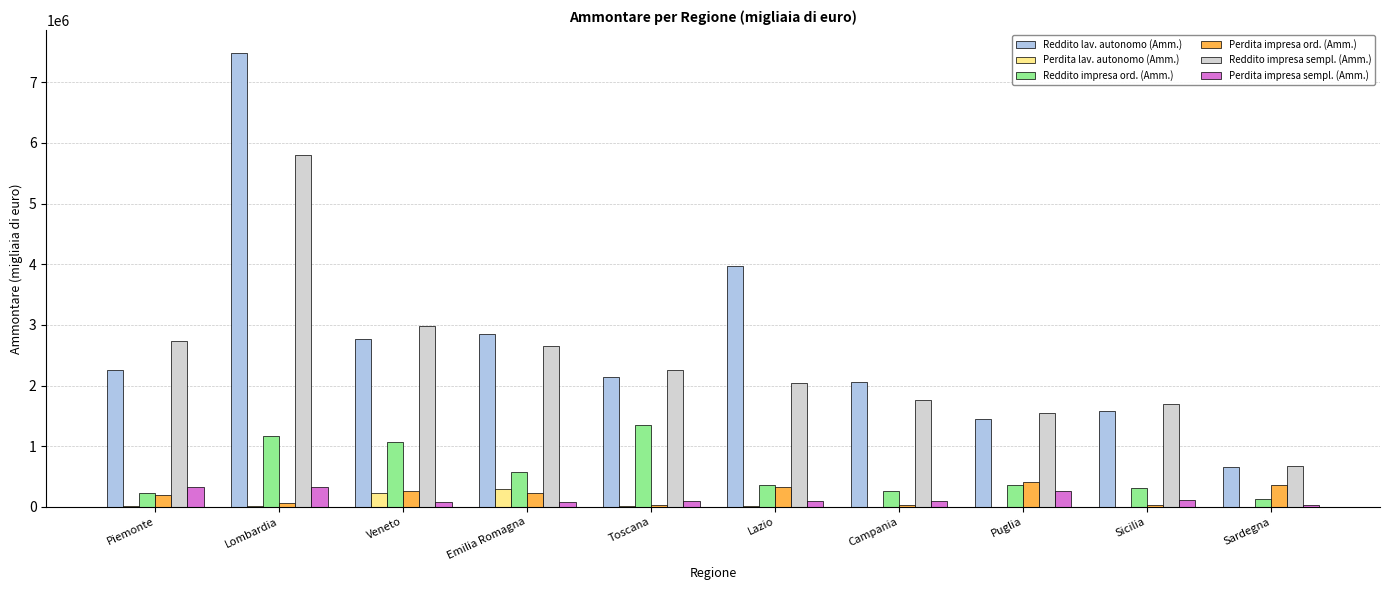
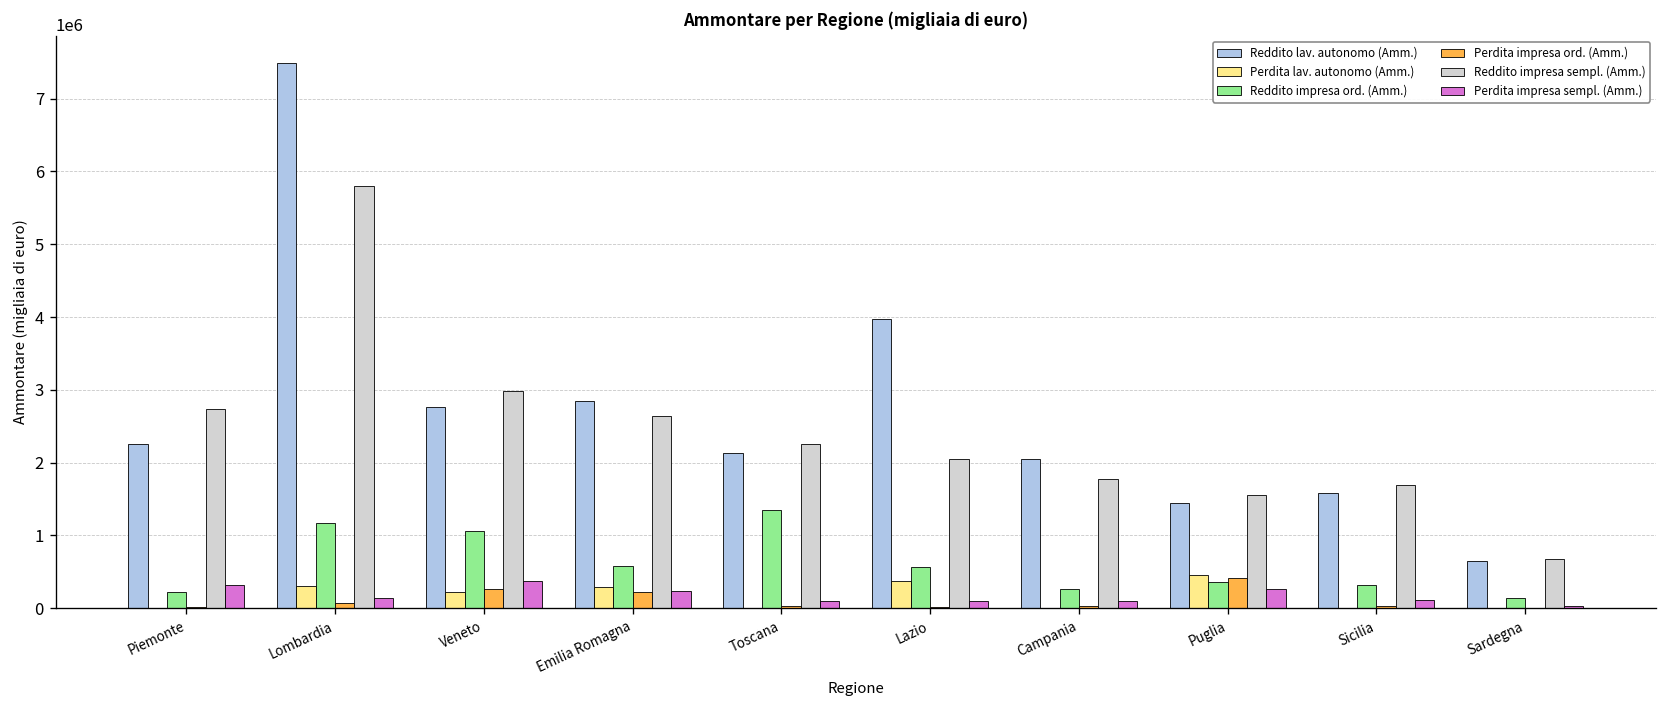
Perdita impresa ord. (Amm.), Piemonte: 200000 -> 0
Perdita lav. autonomo (Amm.), Lombardia: 0 -> 300000
Perdita impresa sempl. (Amm.), Lombardia: 300000 -> 100000
Perdita impresa sempl. (Amm.), Veneto: 100000 -> 400000
Perdita impresa sempl. (Amm.), Emilia Romagna: 100000 -> 200000
Perdita lav. autonomo (Amm.), Lazio: 0 -> 400000
Reddito impresa ord. (Amm.), Lazio: 400000 -> 600000
Perdita impresa ord. (Amm.), Lazio: 300000 -> 0
Perdita lav. autonomo (Amm.), Puglia: 0 -> 500000
Perdita impresa ord. (Amm.), Sardegna: 400000 -> 0
